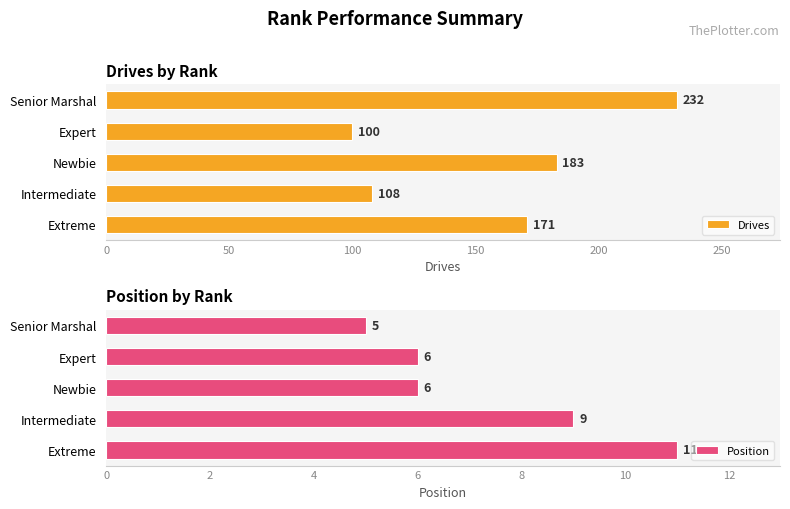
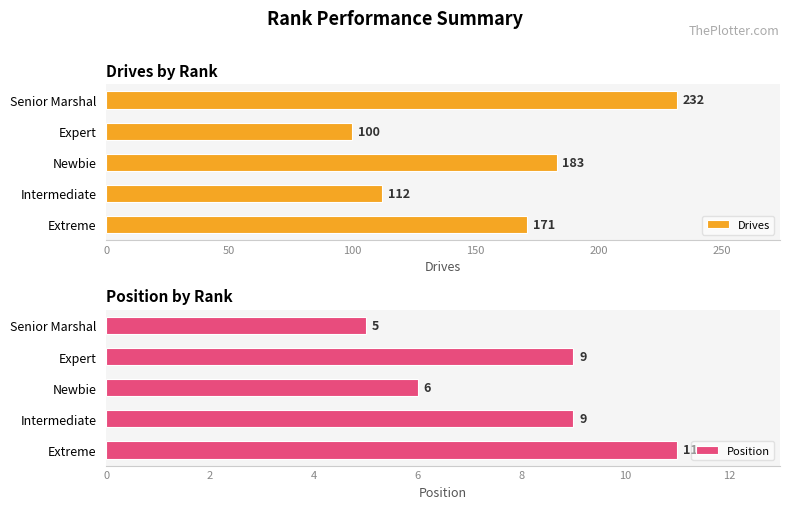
Drives by Rank, Intermediate: 108 -> 112
Position by Rank, Expert: 6 -> 9
